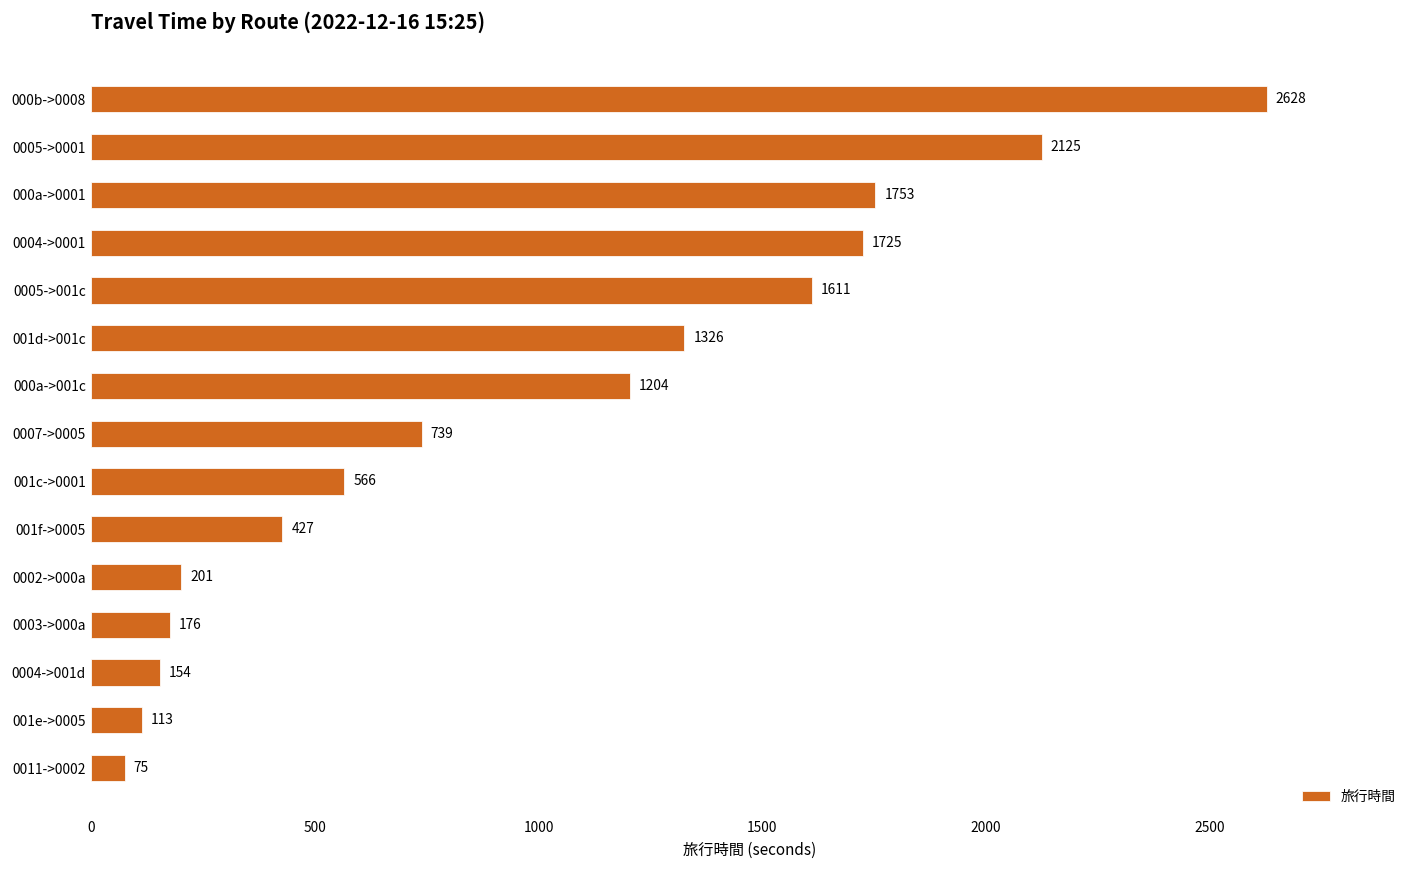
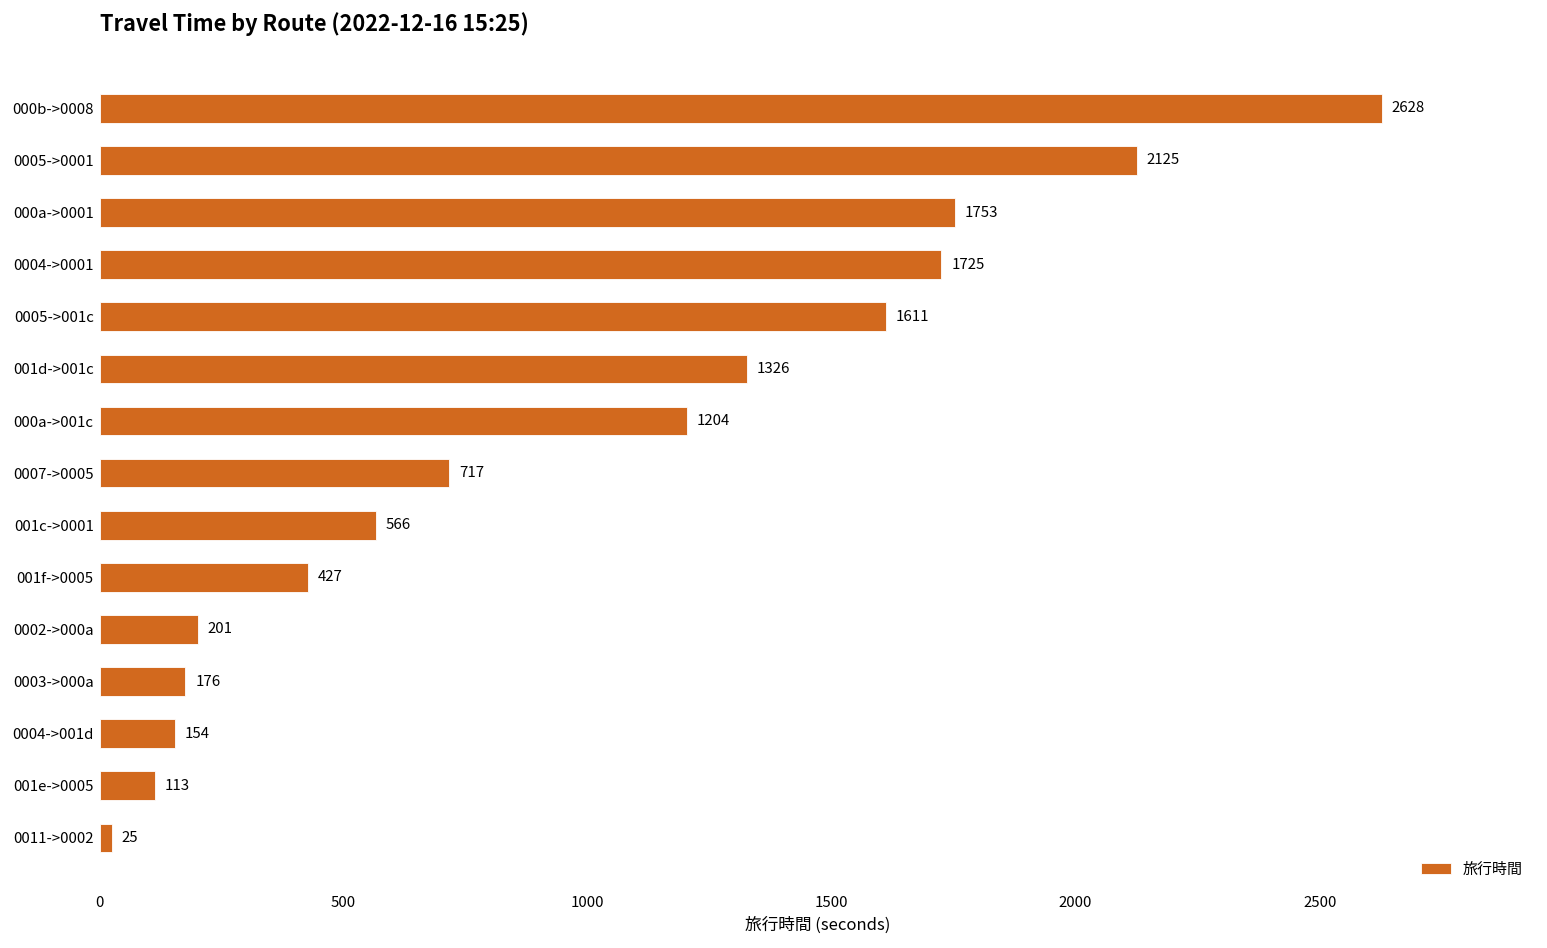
0007->0005: 739 -> 717
0011->0002: 75 -> 25
